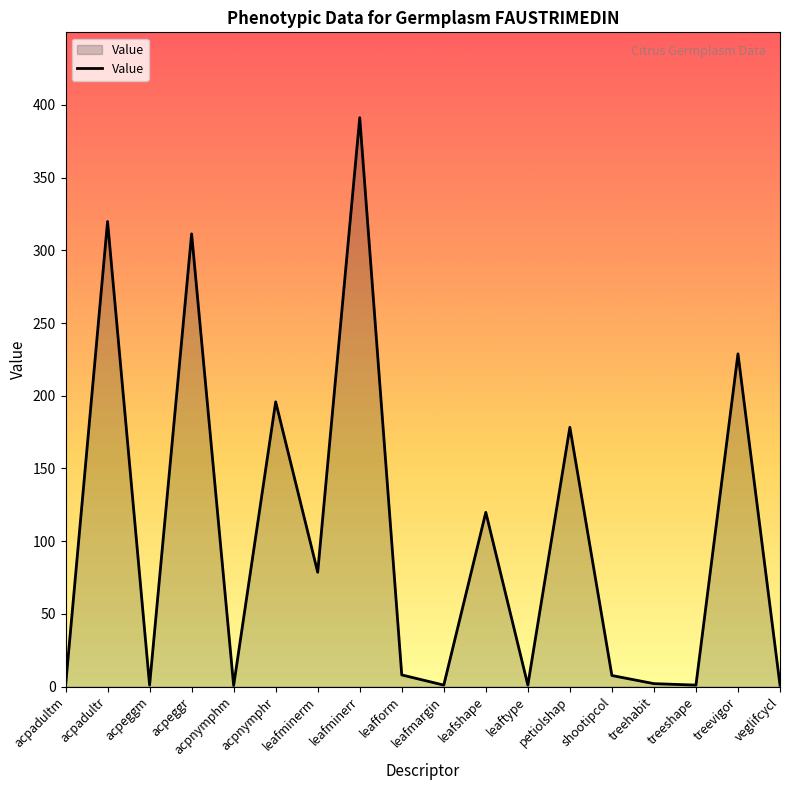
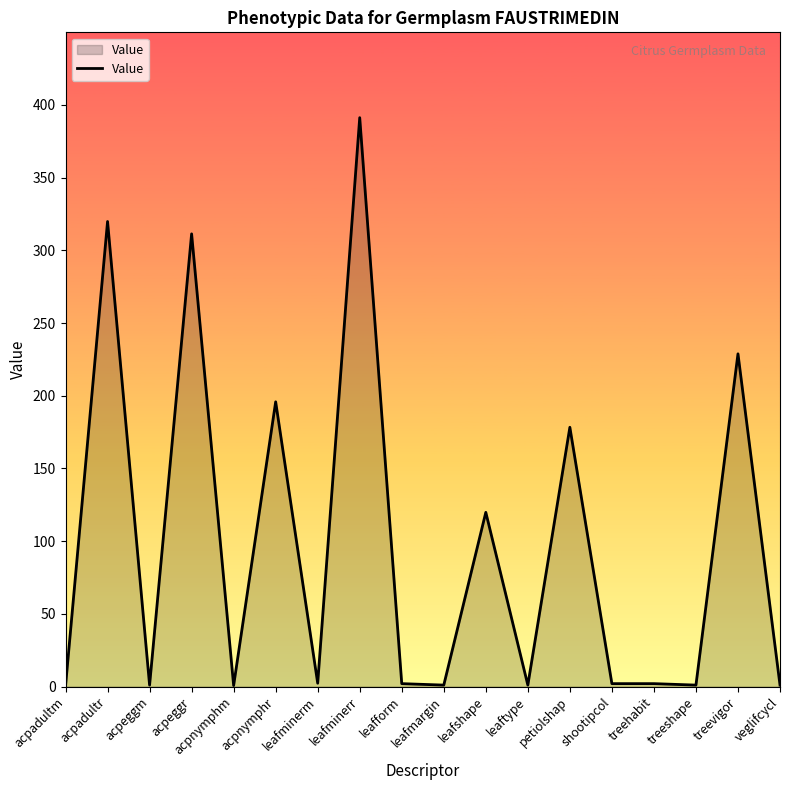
leafminerm: 79 -> 2
leafform: 8 -> 2
shootipcol: 8 -> 2
